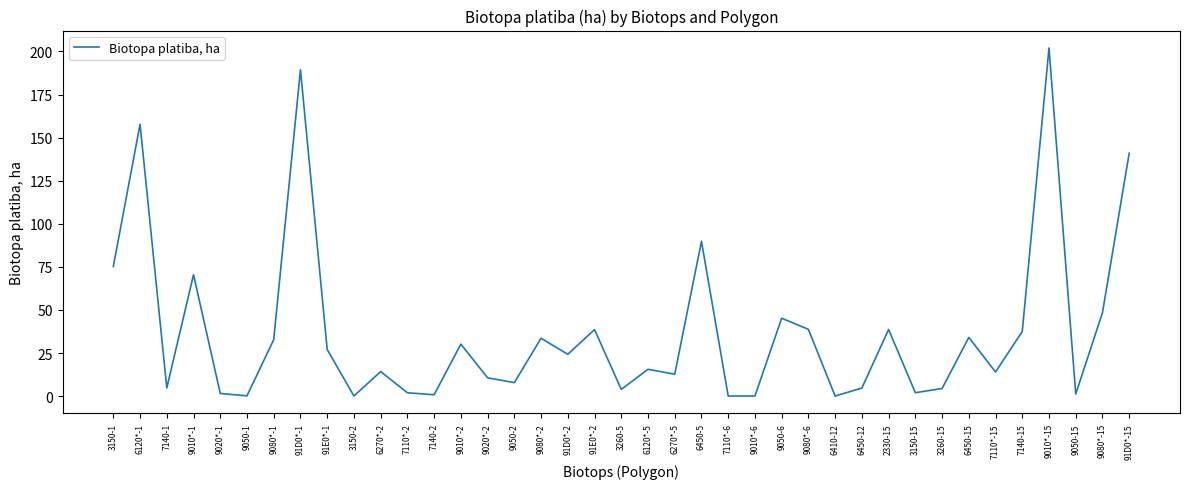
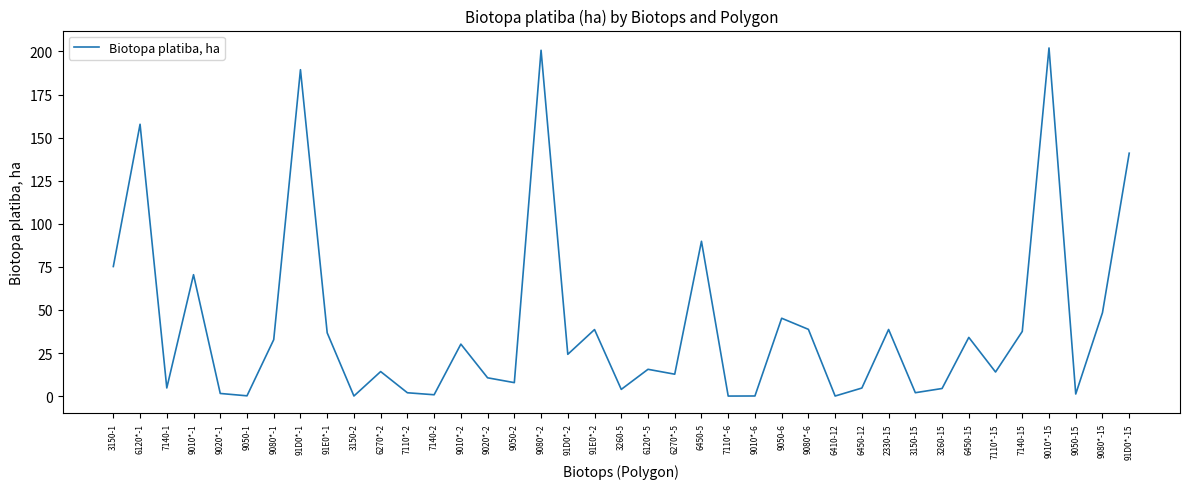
91E0*-1: 27 -> 37
9080*-2: 34 -> 201
